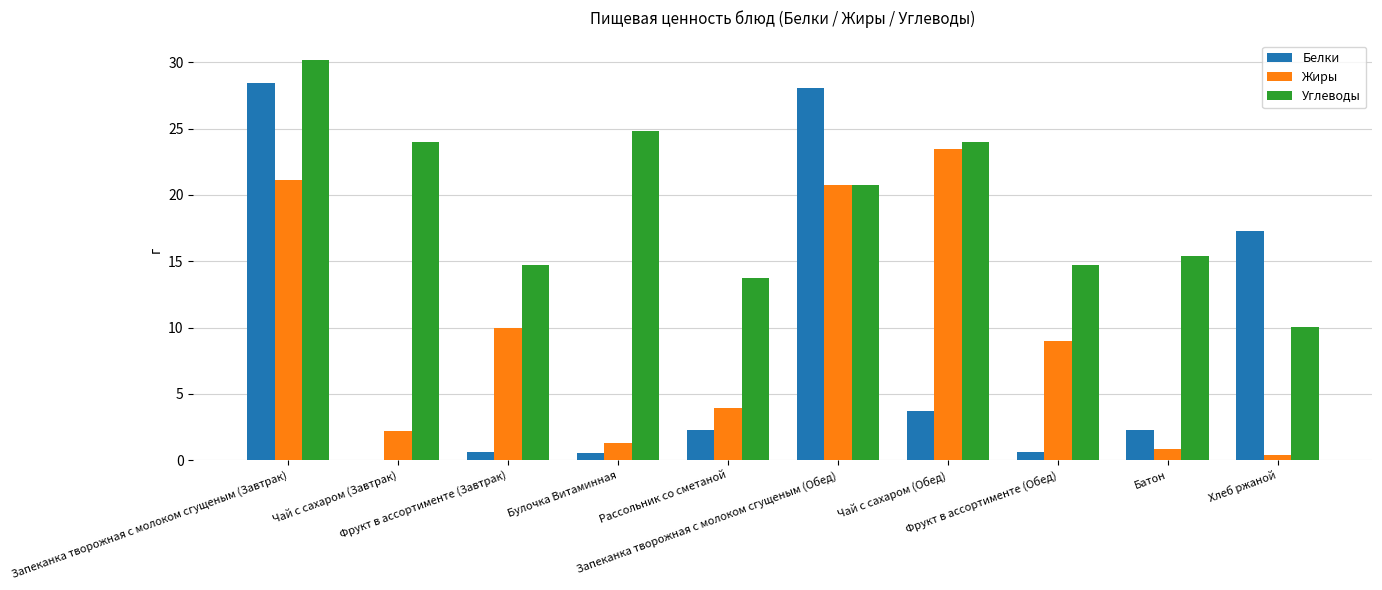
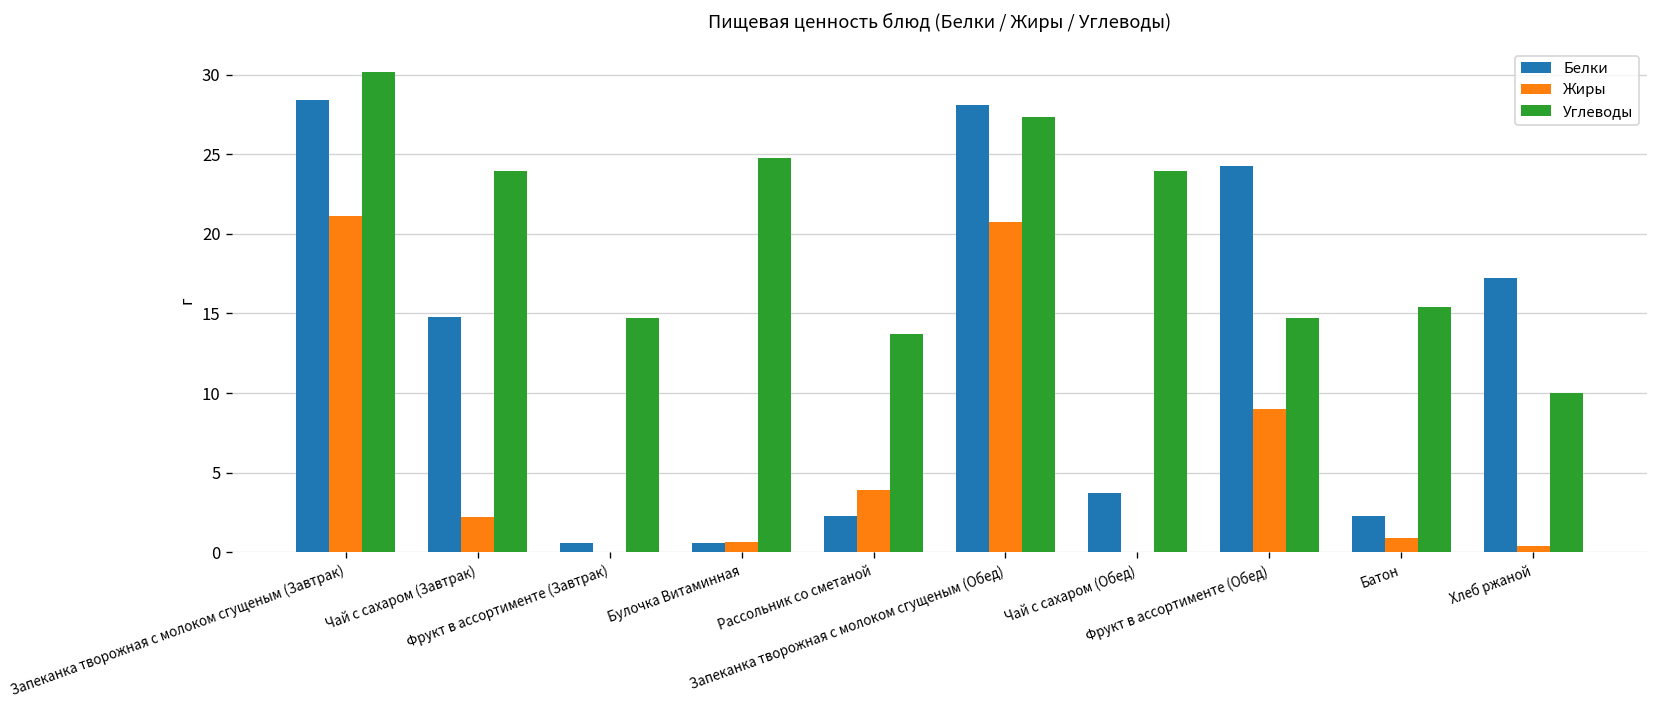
Белки, Чай с сахаром (Завтрак): 0.0 -> 14.8
Жиры, Фрукт в ассортименте (Завтрак): 10 -> 0
Жиры, Булочка Витаминная: 1.3 -> 0.6
Углеводы, Запеканка творожная с молоком сгущеным (Обед): 20.7 -> 27.4
Жиры, Чай с сахаром (Обед): 23.5 -> 0.0
Белки, Фрукт в ассортименте (Обед): 0.6 -> 24.3
